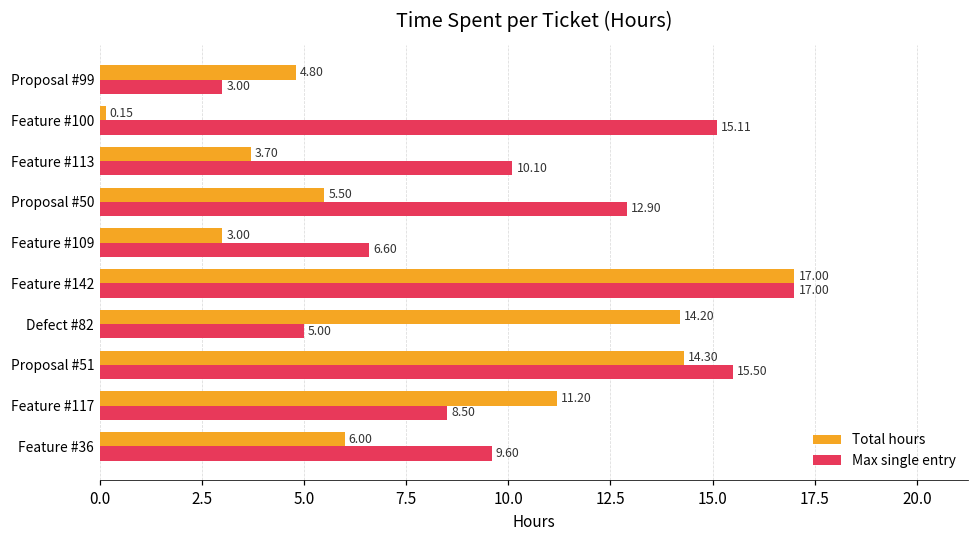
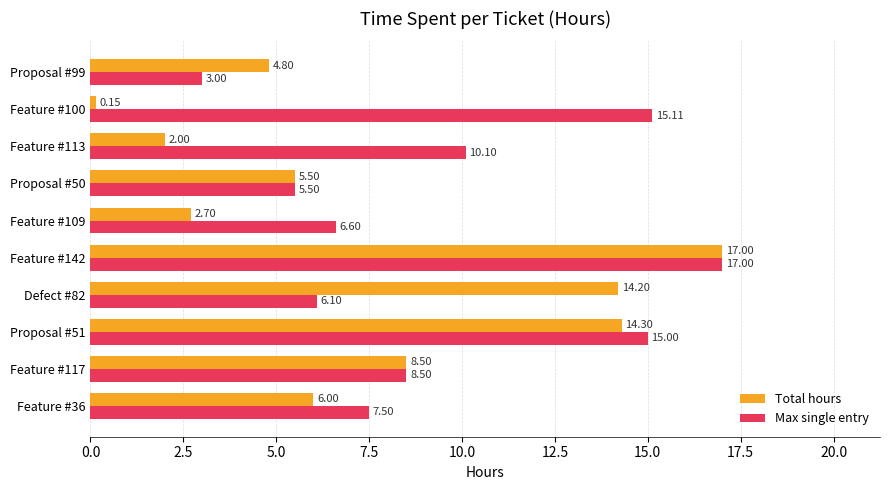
Total hours, Feature #113: 3.70 -> 2.00
Max single entry, Proposal #50: 12.90 -> 5.50
Total hours, Feature #109: 3.00 -> 2.70
Max single entry, Defect #82: 5.00 -> 6.10
Max single entry, Proposal #51: 15.50 -> 15.00
Total hours, Feature #117: 11.20 -> 8.50
Max single entry, Feature #36: 9.60 -> 7.50
